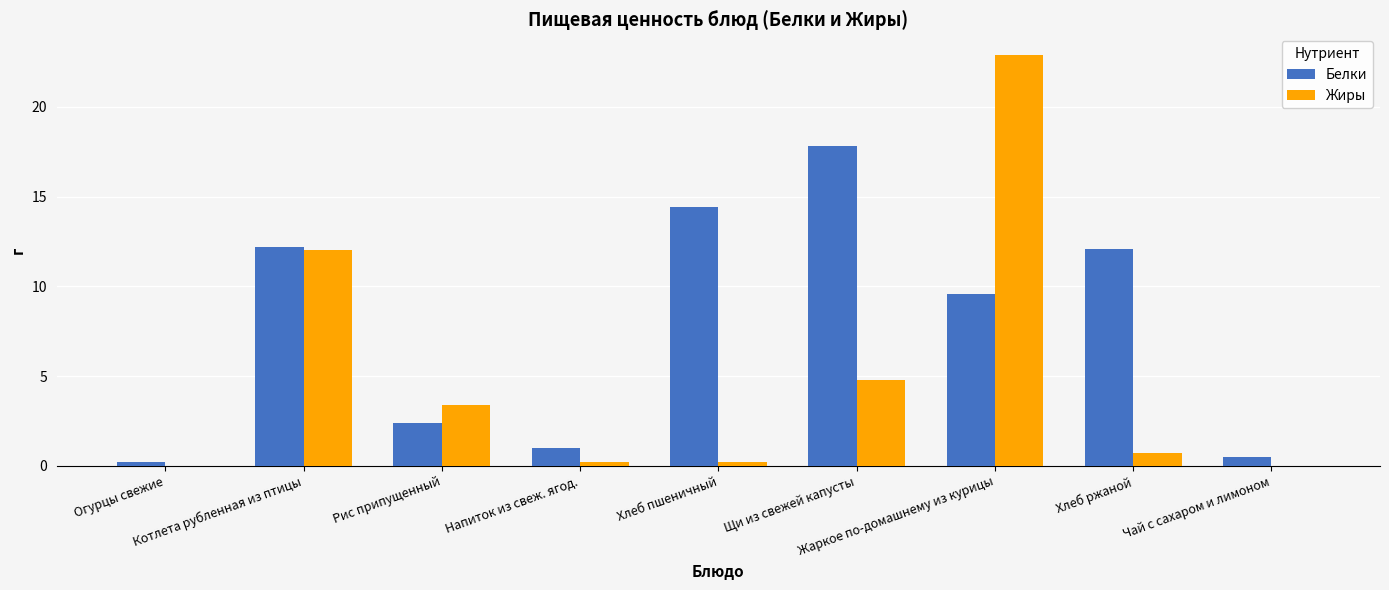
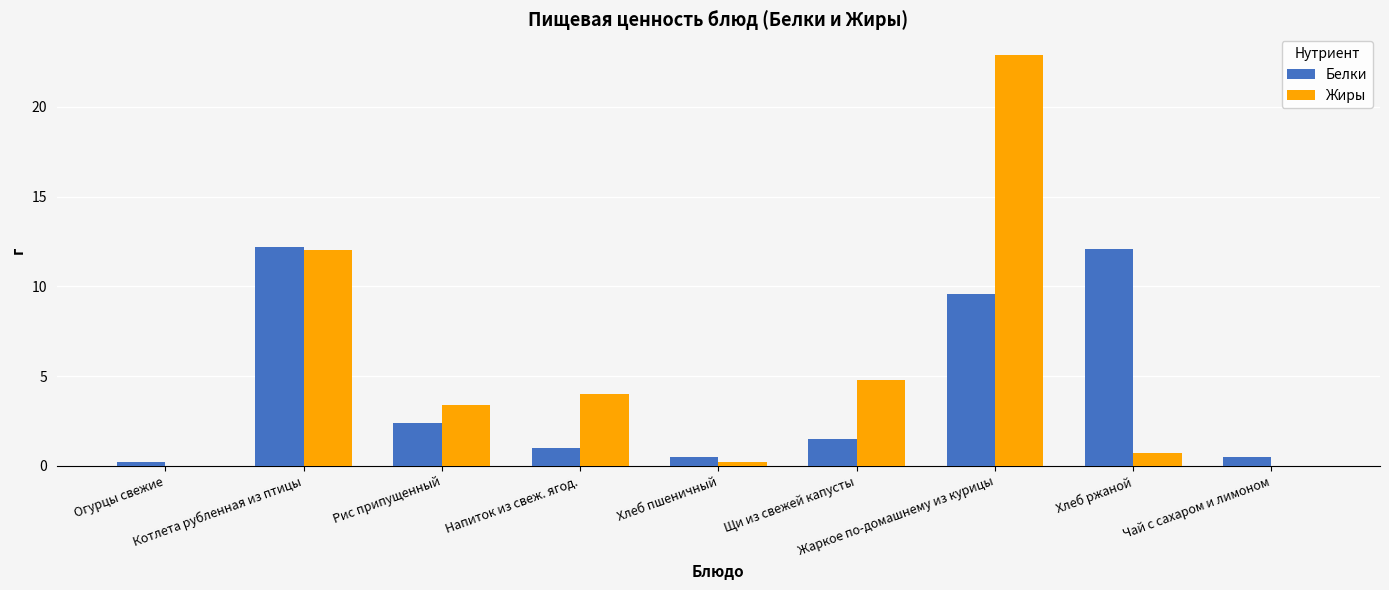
Жиры, Напиток из свеж. ягод.: 0.2 -> 4.0
Белки, Хлеб пшеничный: 14.4 -> 0.5
Белки, Щи из свежей капусты: 17.8 -> 1.5
